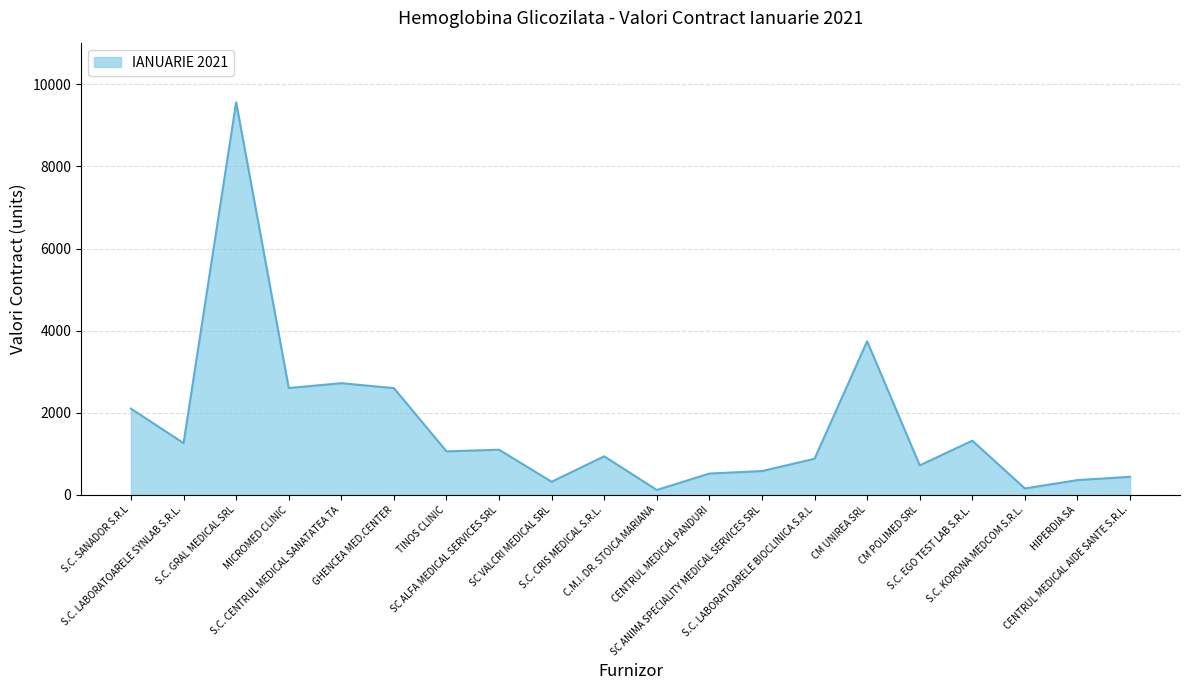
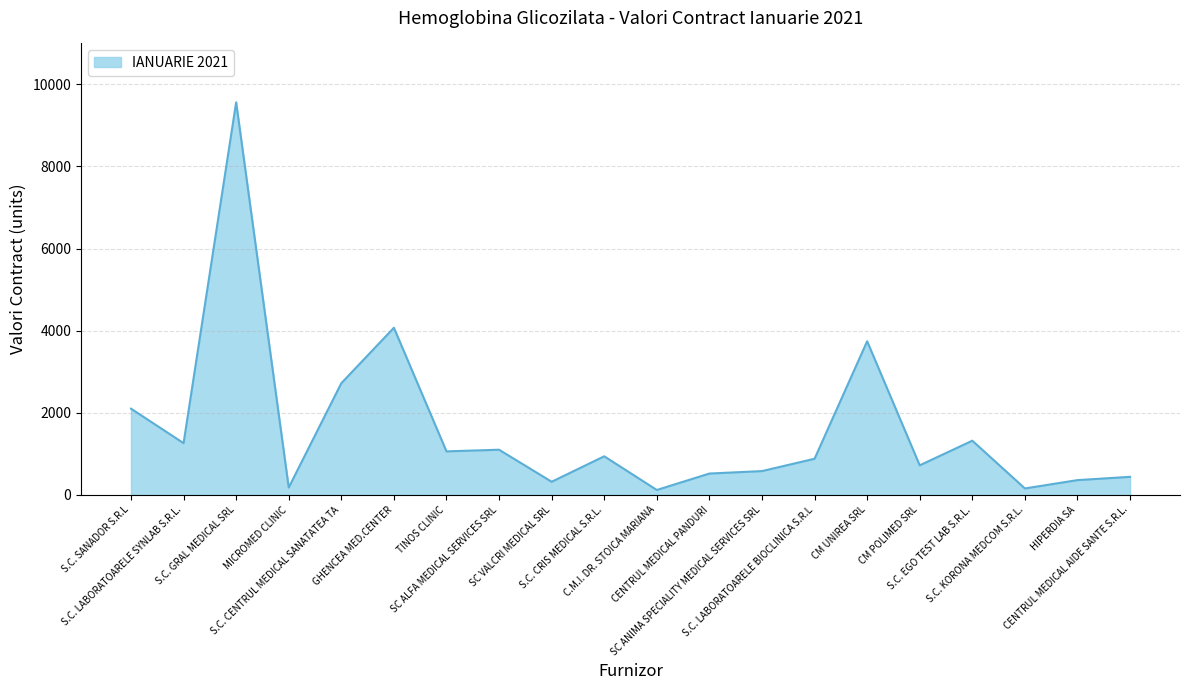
MICROMED CLINIC: 2600 -> 200
GHENCEA MED.CENTER: 2600 -> 4100
